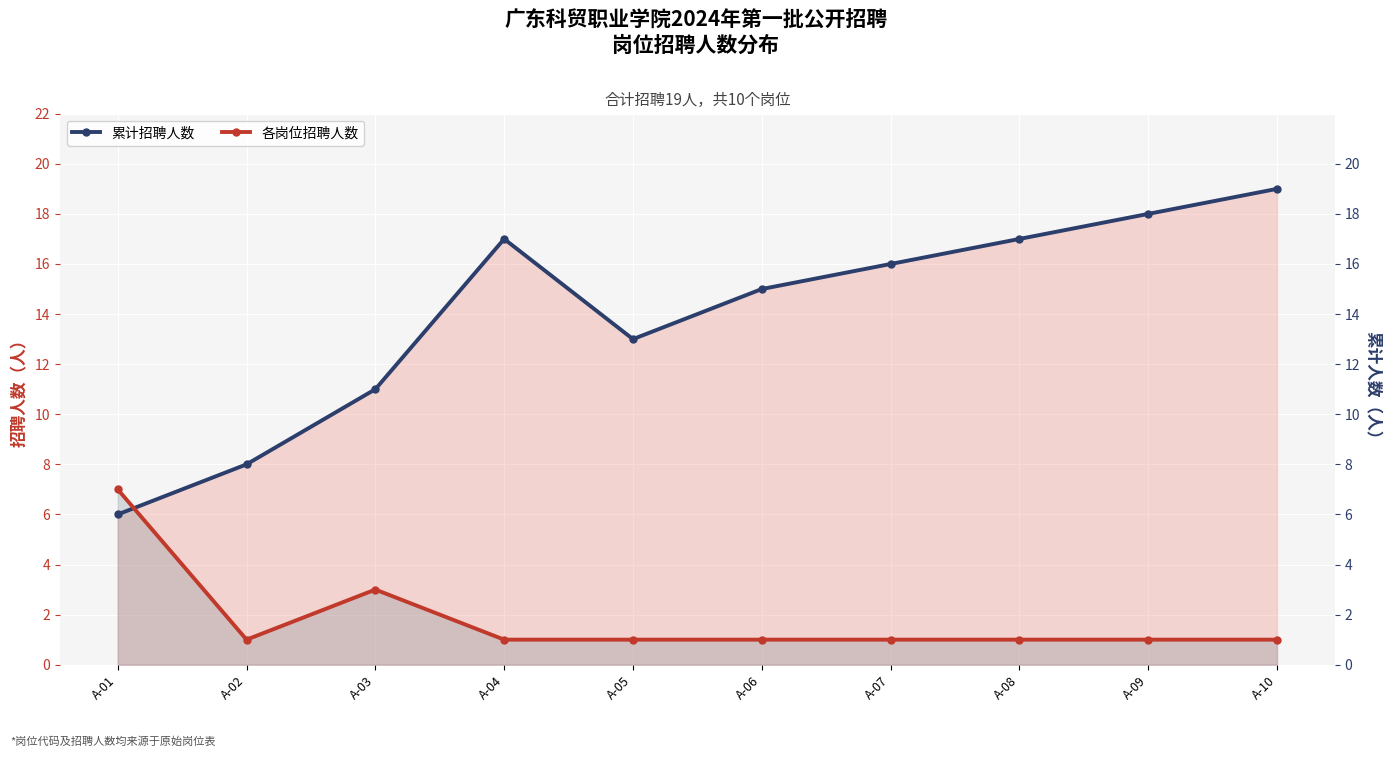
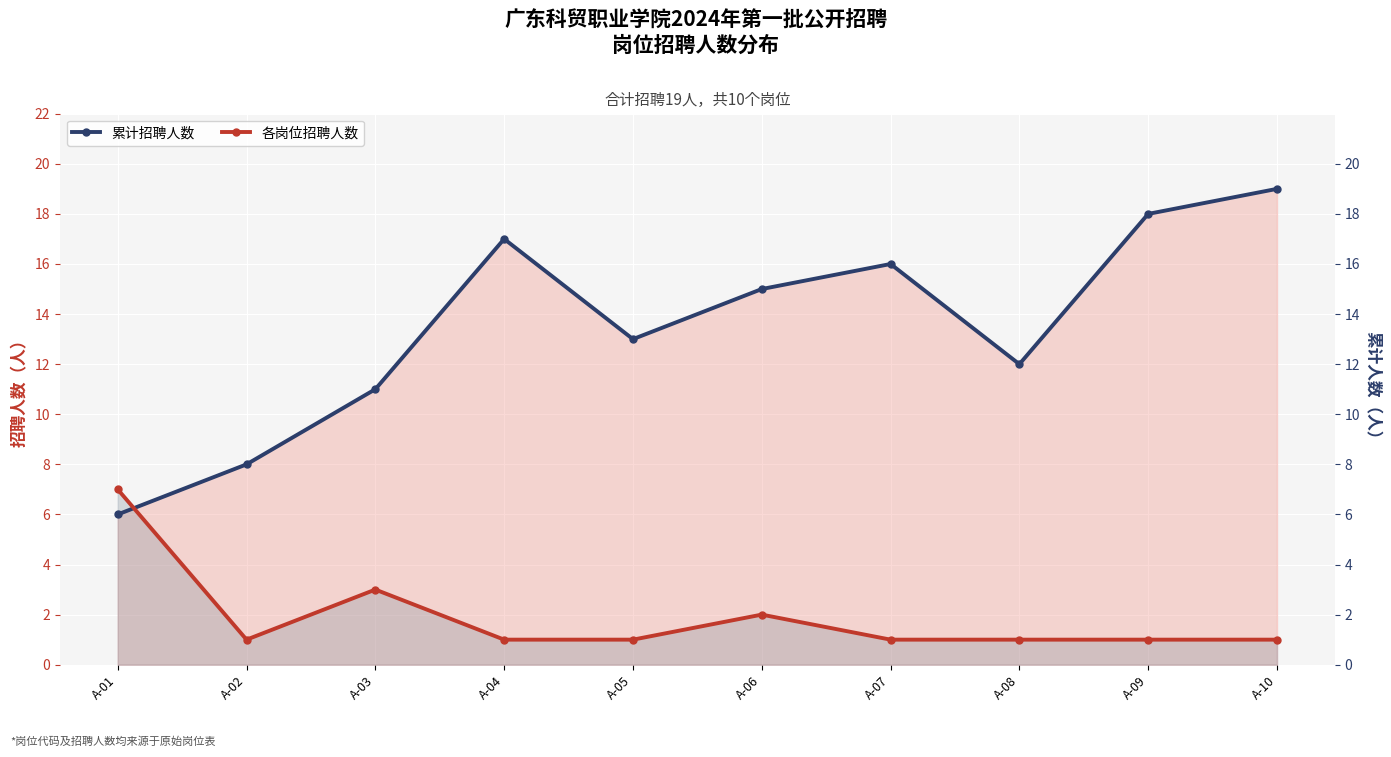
各岗位招聘人数, A-06: 1 -> 2
累计招聘人数, A-08: 17 -> 12
